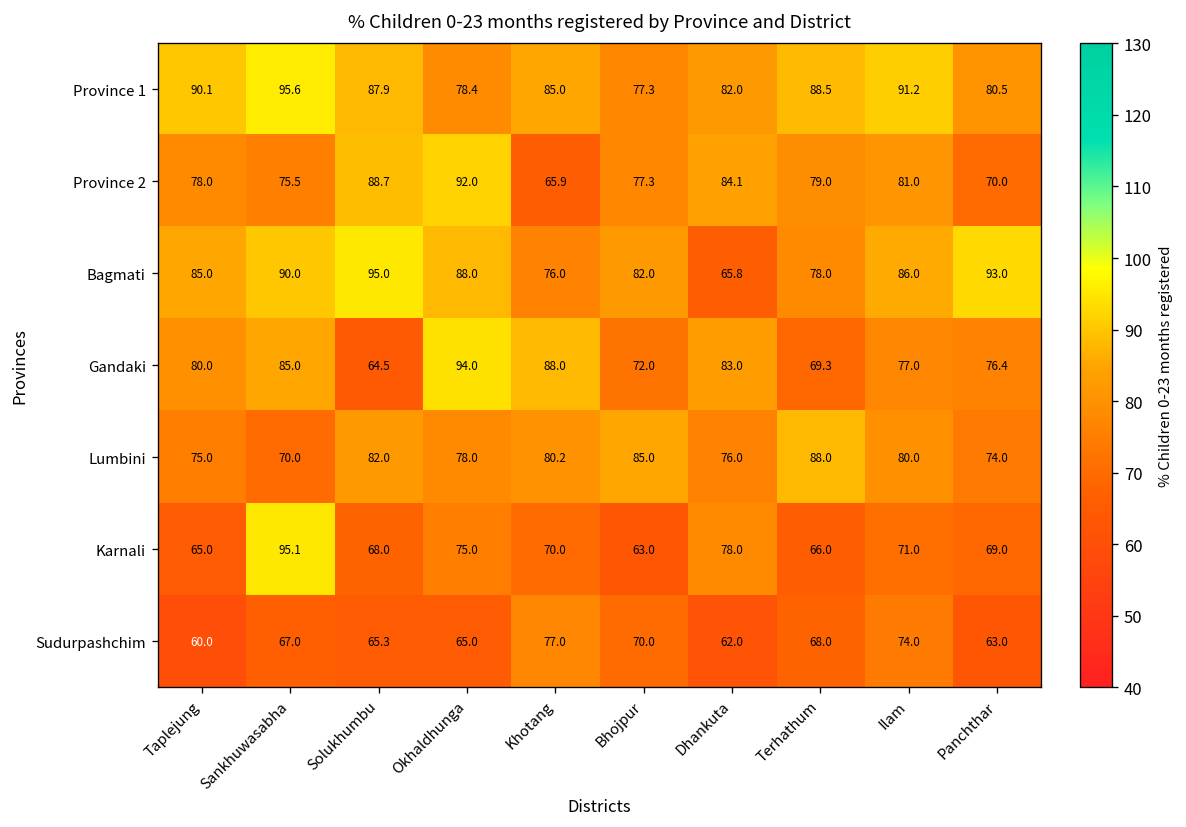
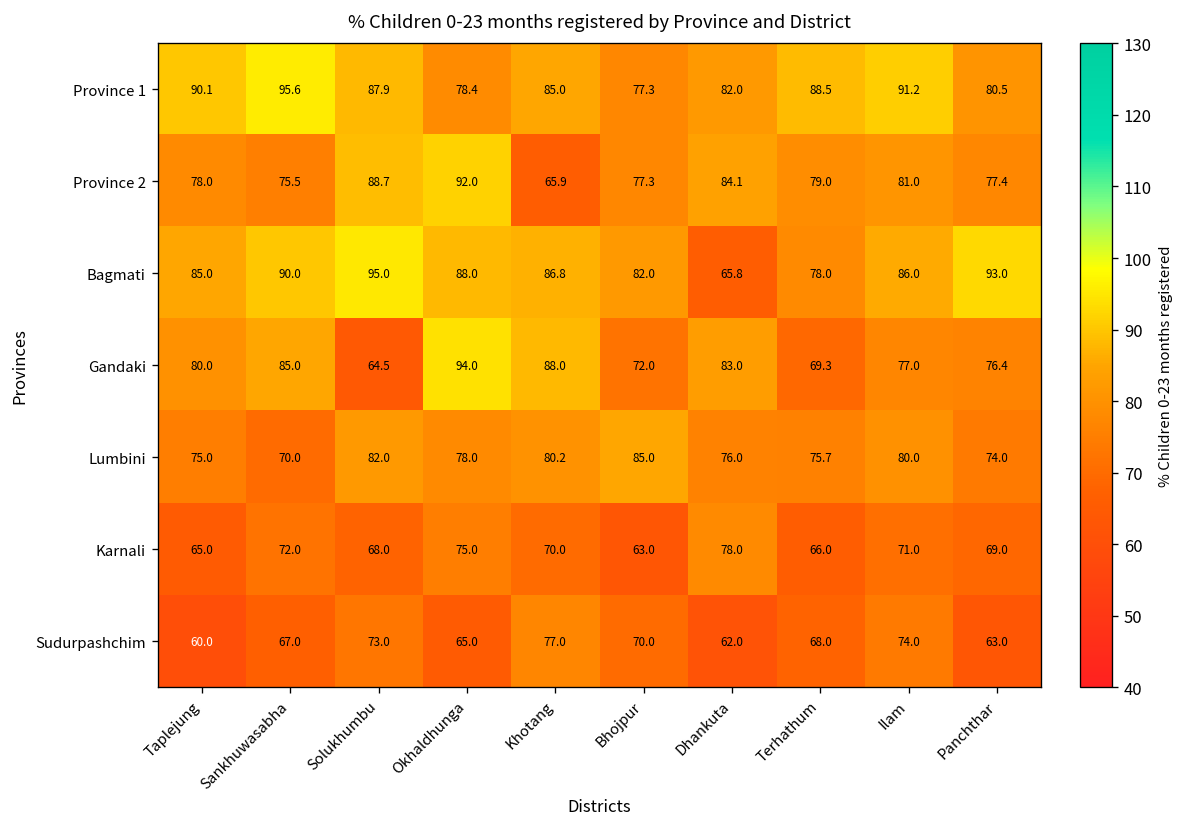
Province 2, Panchthar: 70.0 -> 77.4
Bagmati, Khotang: 76.0 -> 86.8
Lumbini, Terhathum: 88.0 -> 75.7
Karnali, Sankhuwasabha: 95.1 -> 72.0
Sudurpashchim, Solukhumbu: 65.3 -> 73.0
